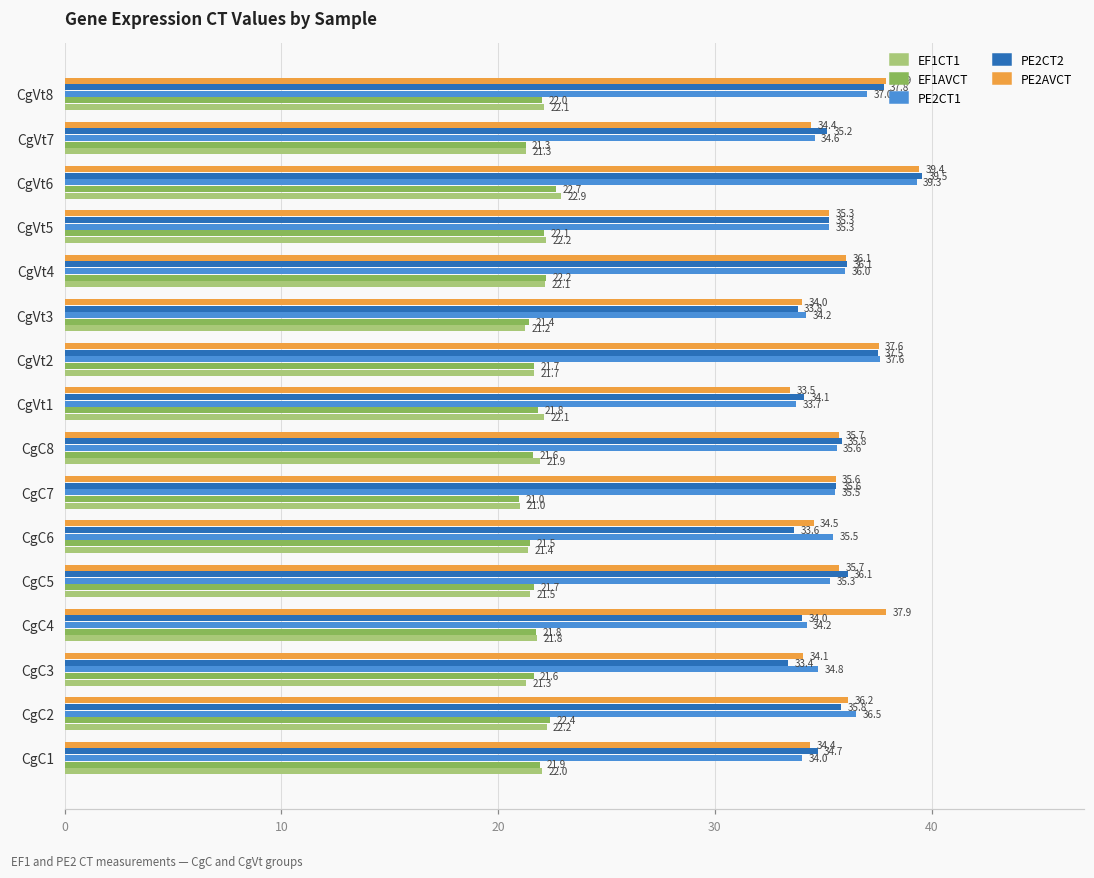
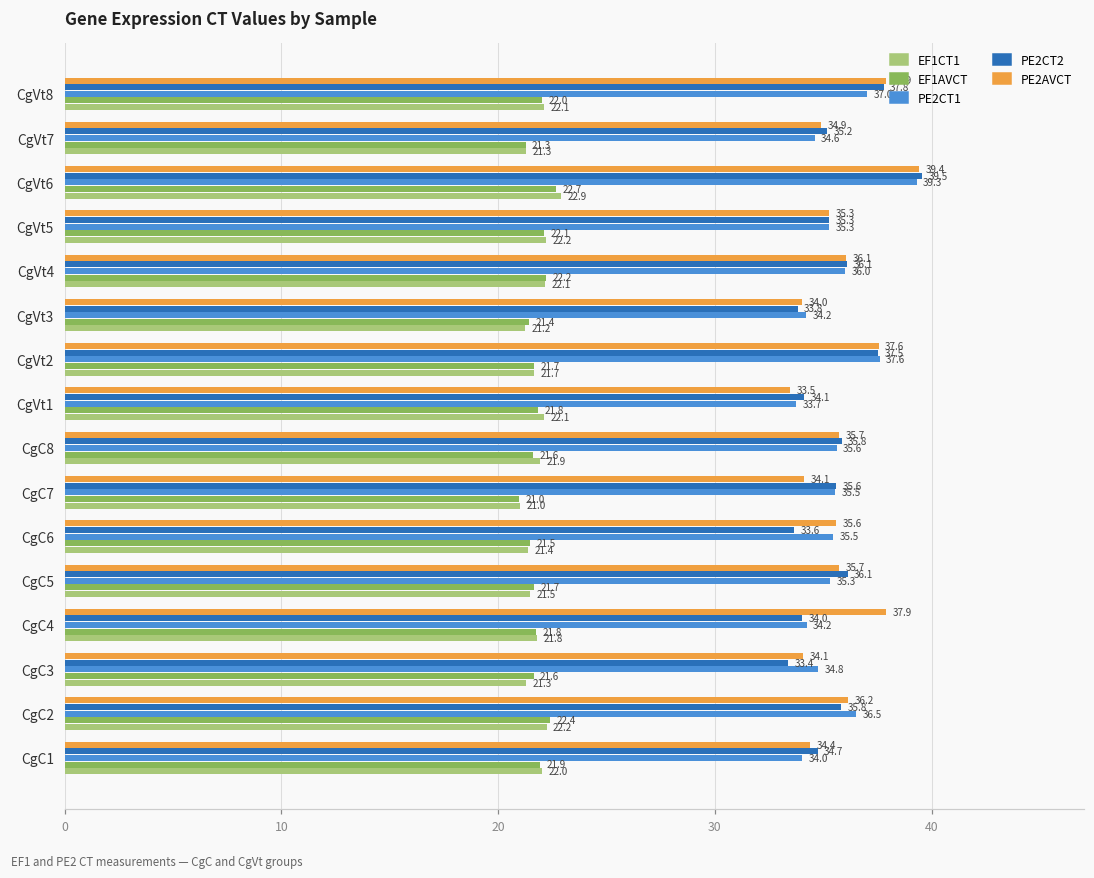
PE2AVCT, CgVt7: 34.4 -> 34.9
PE2AVCT, CgC7: 35.6 -> 34.1
PE2AVCT, CgC6: 34.5 -> 35.6
